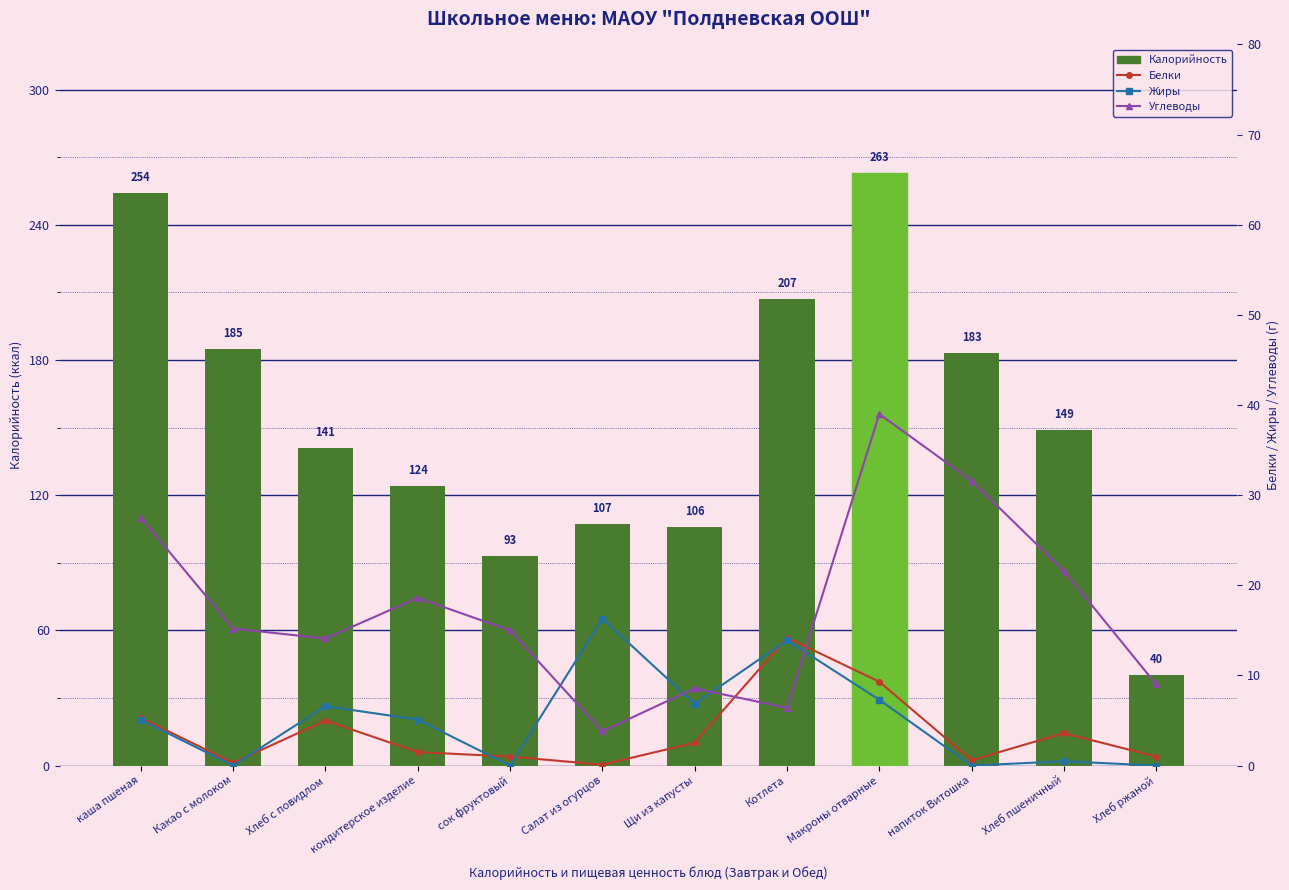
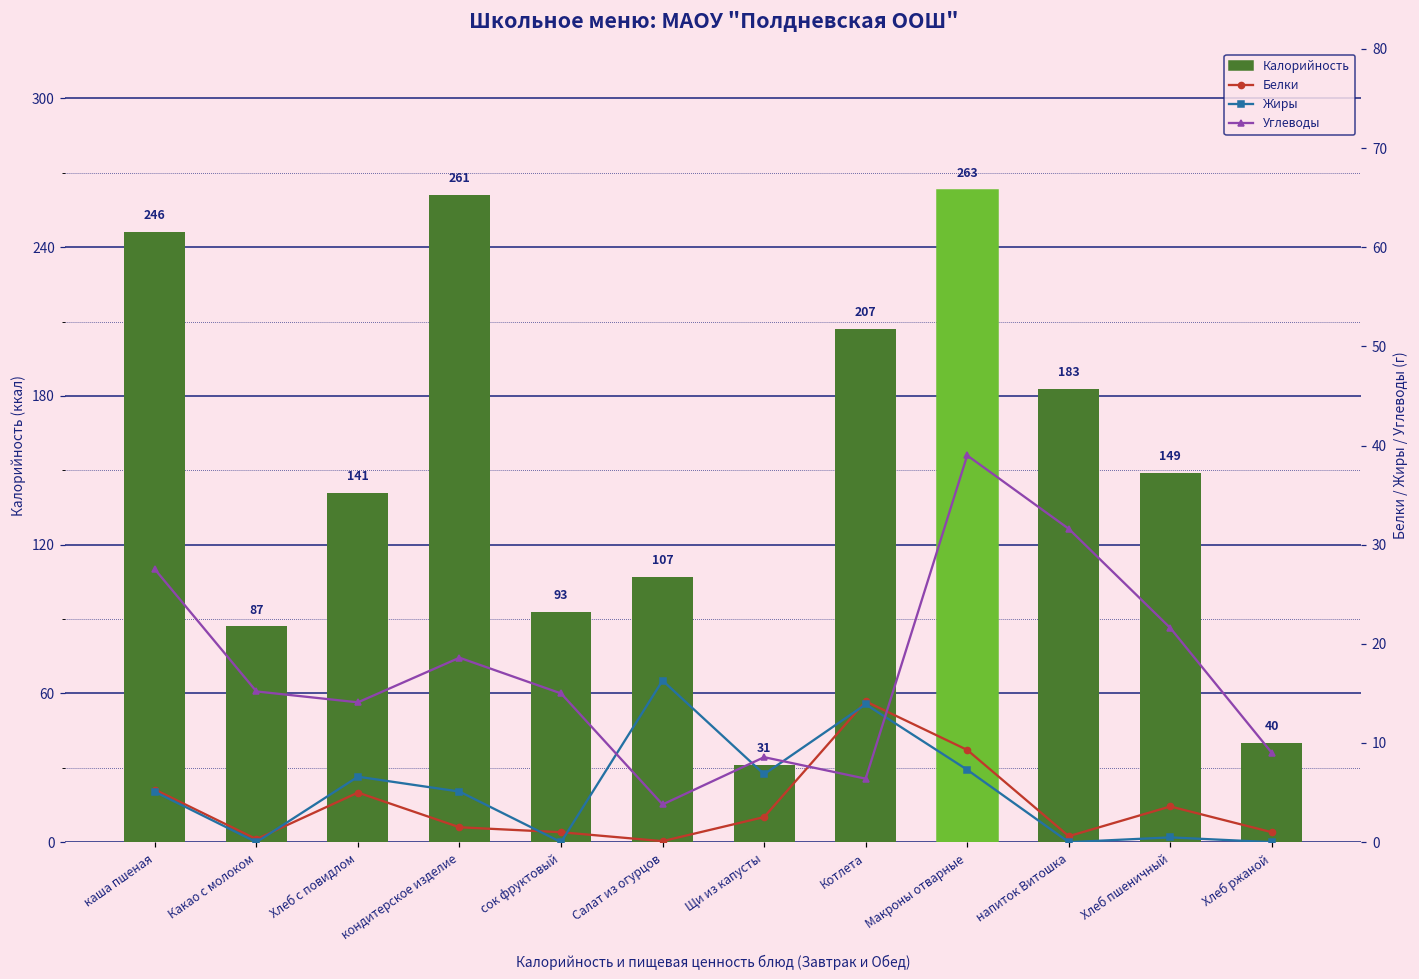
Калорийность, каша пшеная: 254 -> 246
Калорийность, Какао с молоком: 185 -> 87
Калорийность, кондитерское изделие: 124 -> 261
Калорийность, Щи из капусты: 106 -> 31
